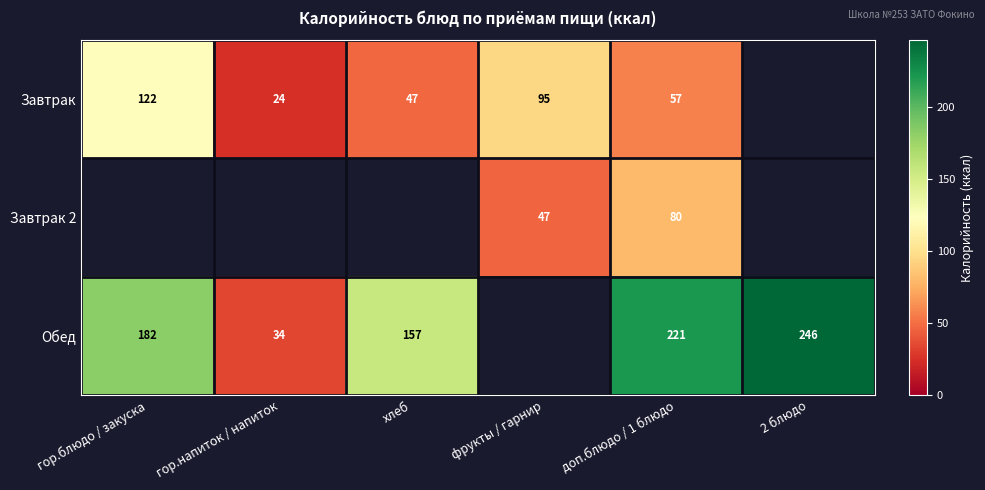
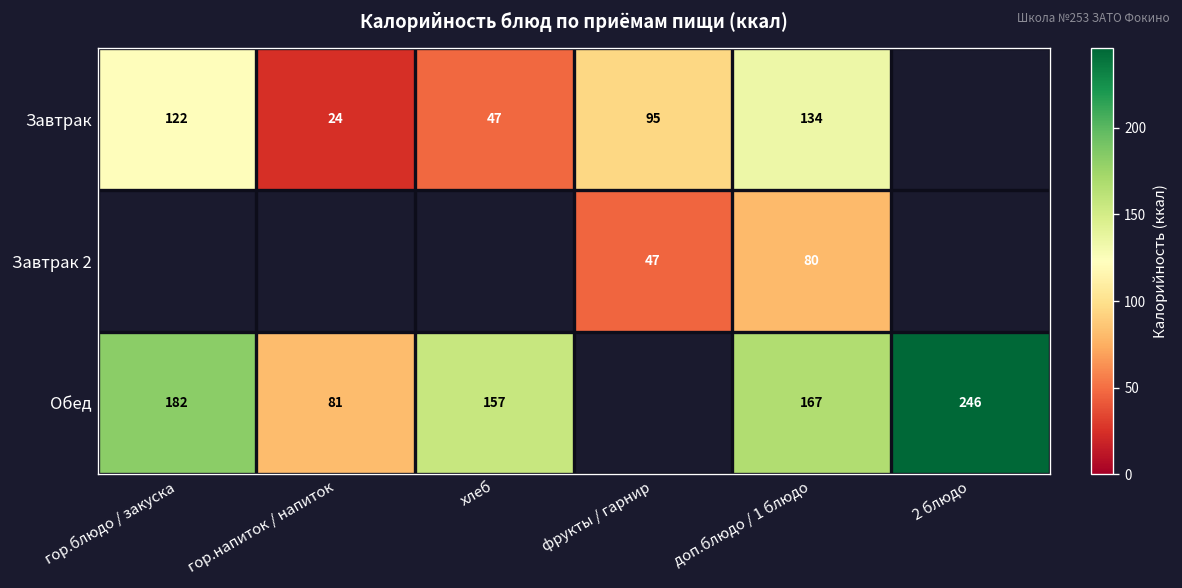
Завтрак, доп.блюдо / 1 блюдо: 57 -> 134
Обед, гор.напиток / напиток: 34 -> 81
Обед, доп.блюдо / 1 блюдо: 221 -> 167
